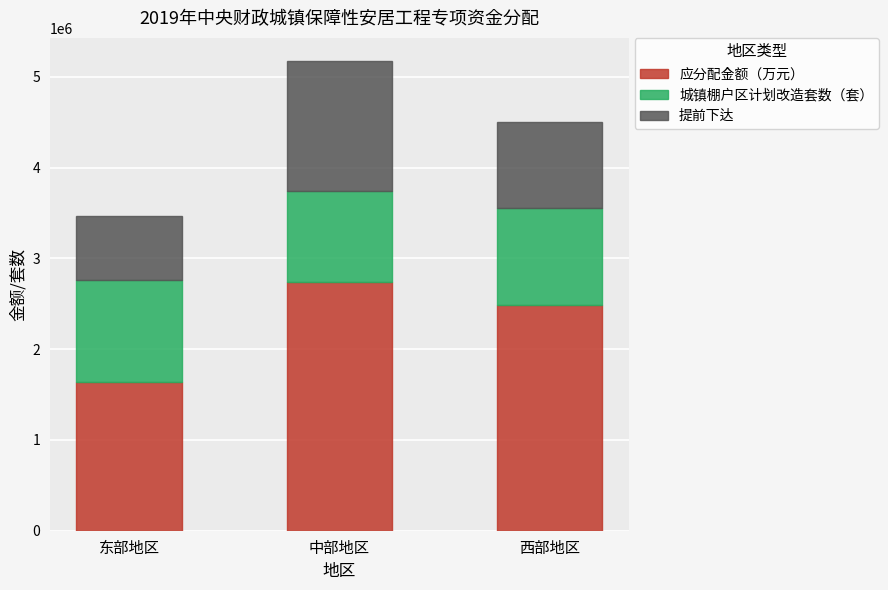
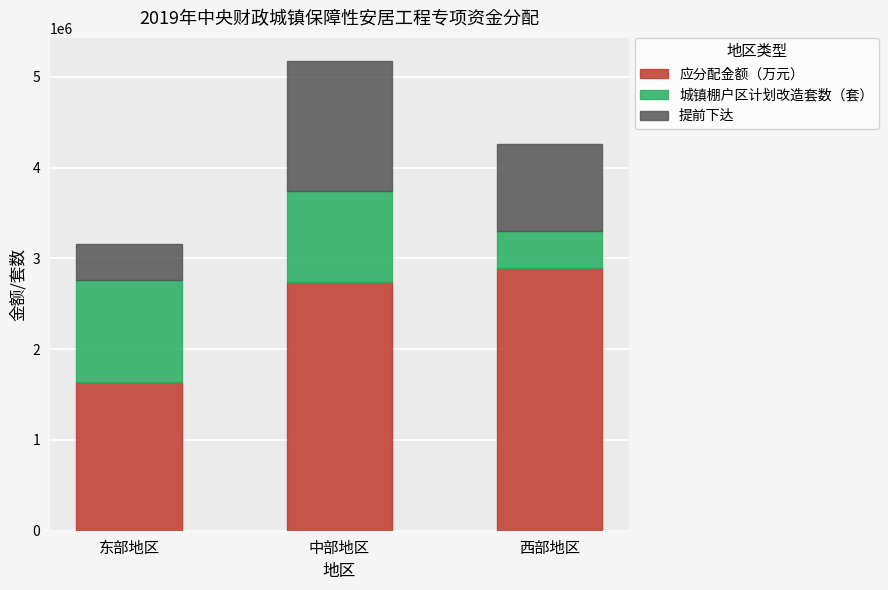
提前下达, 东部地区: 700000 -> 400000
应分配金额（万元）, 西部地区: 2500000 -> 2900000
城镇棚户区计划改造套数（套）, 西部地区: 1100000 -> 400000
